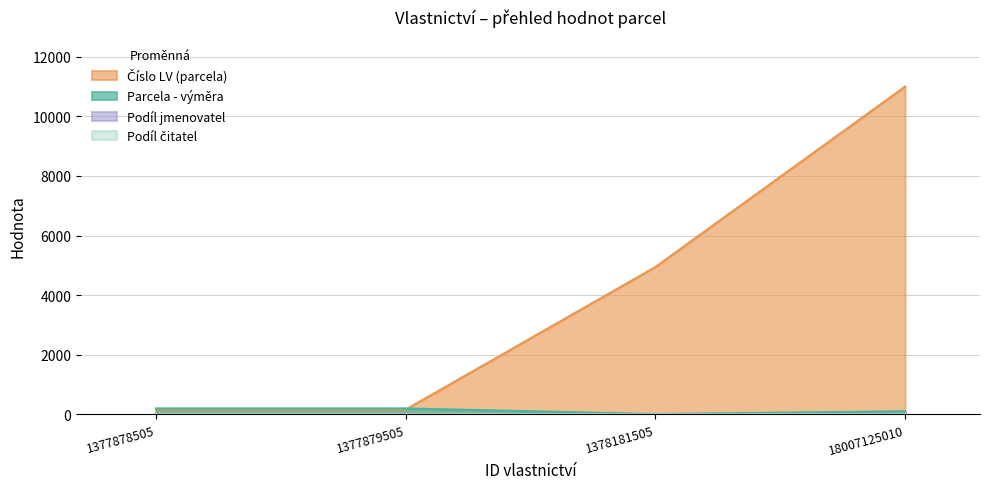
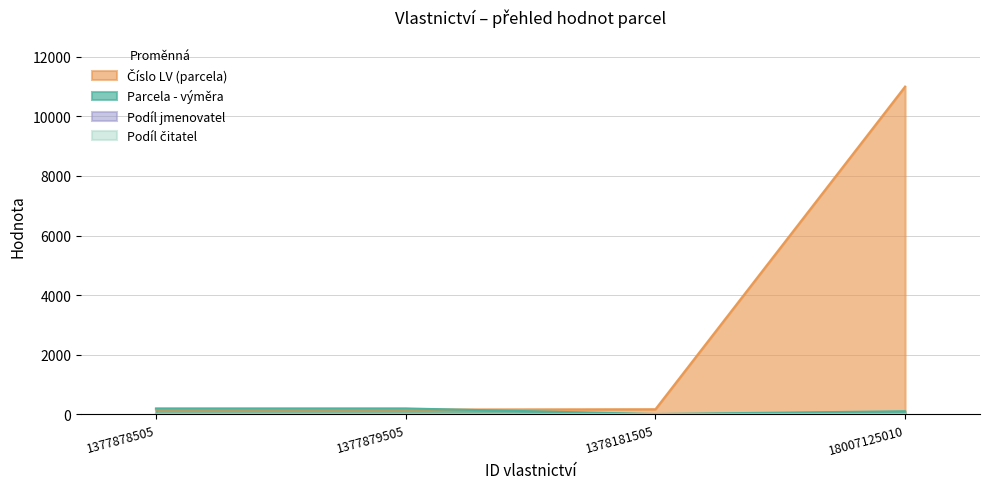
Číslo LV (parcela), 1378181505: 4900 -> 200
